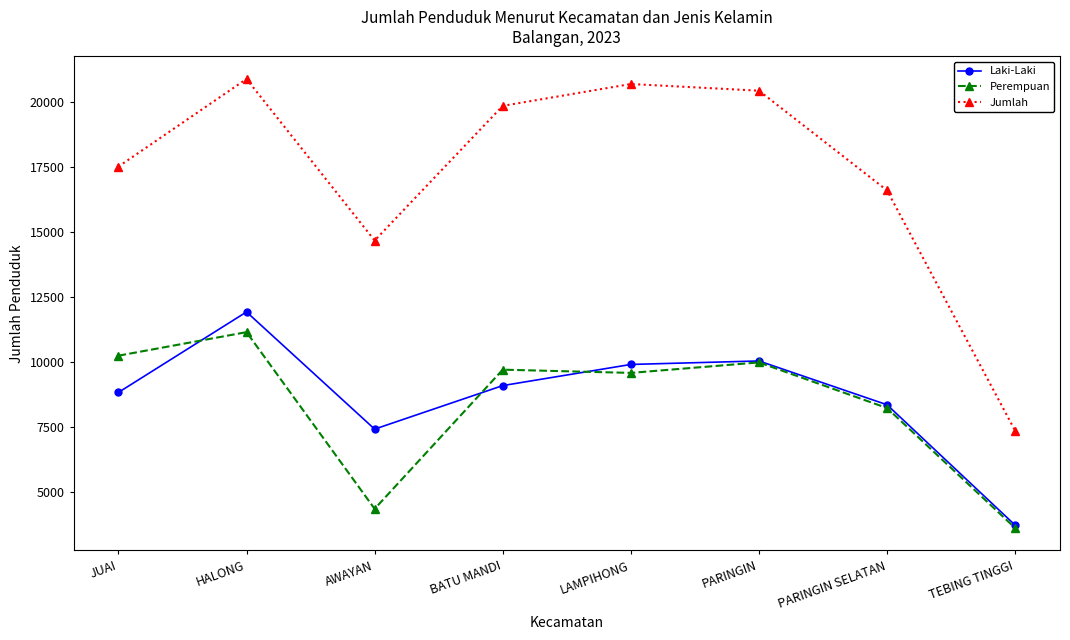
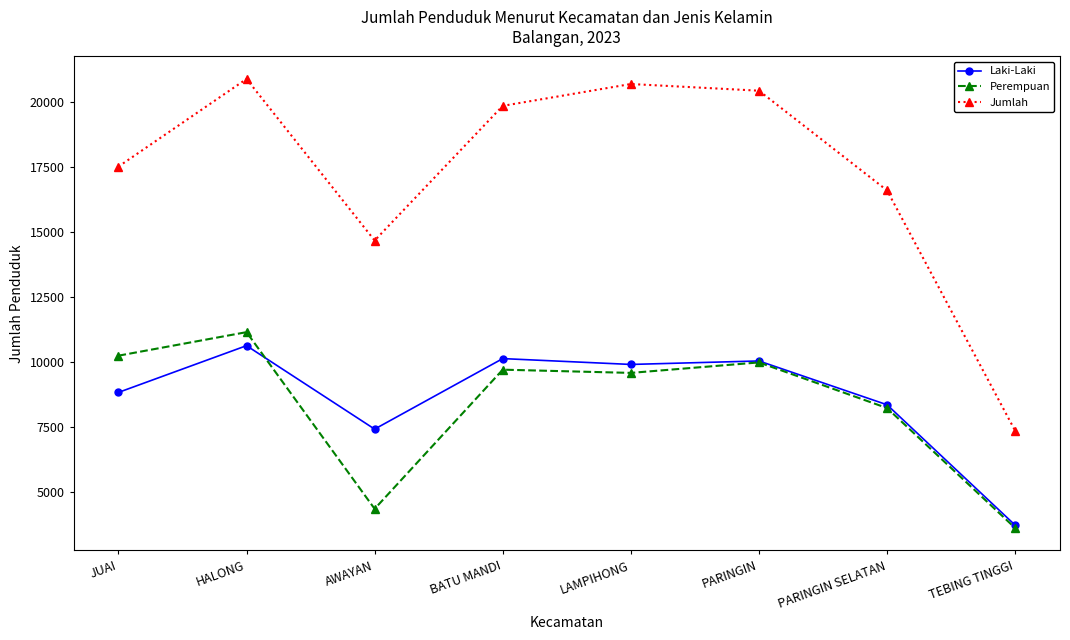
Laki-Laki, HALONG: 11900 -> 10600
Laki-Laki, BATU MANDI: 9100 -> 10100
